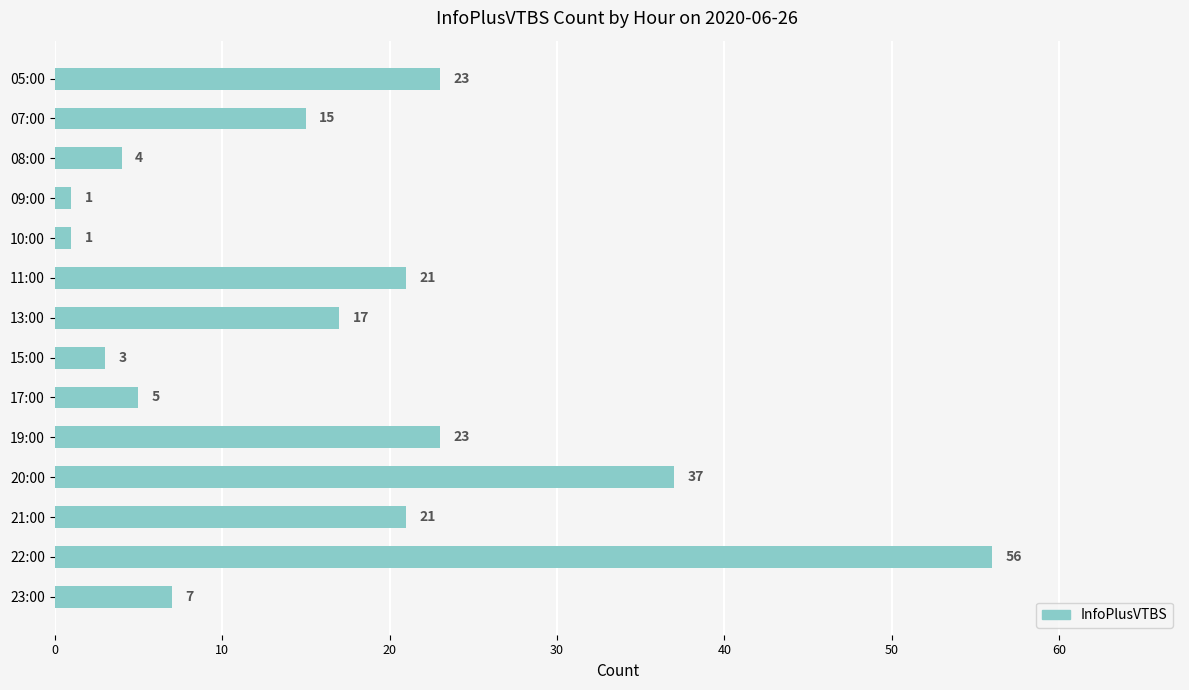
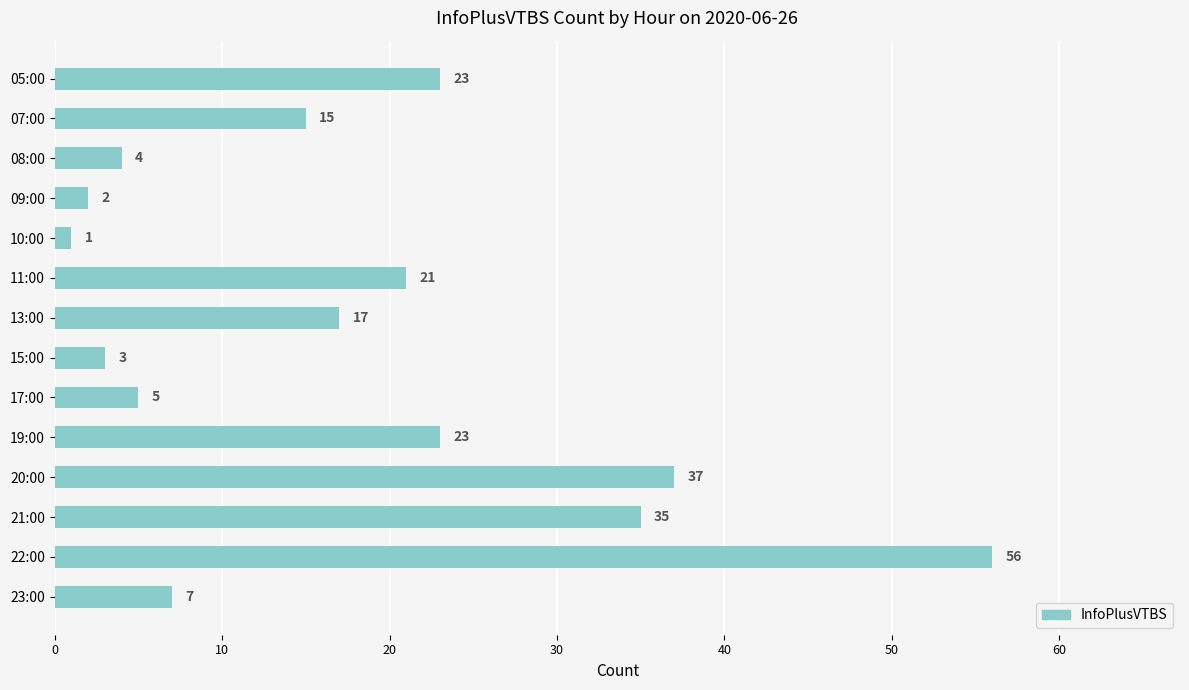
09:00: 1 -> 2
21:00: 21 -> 35
